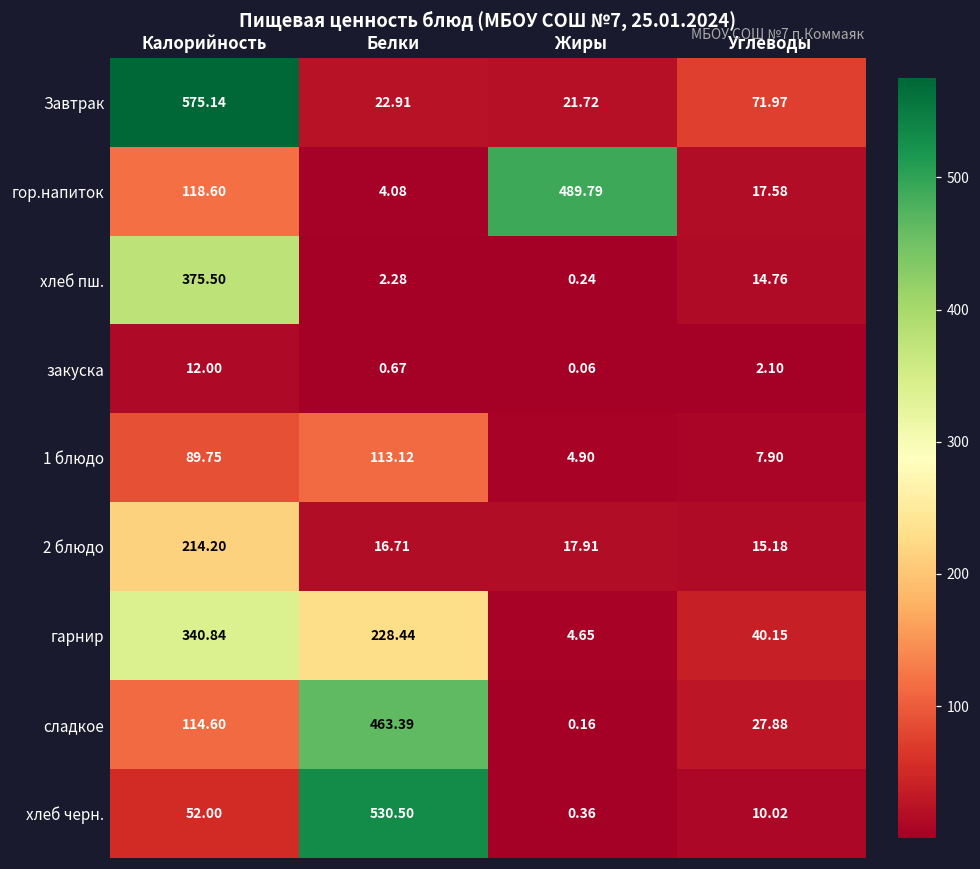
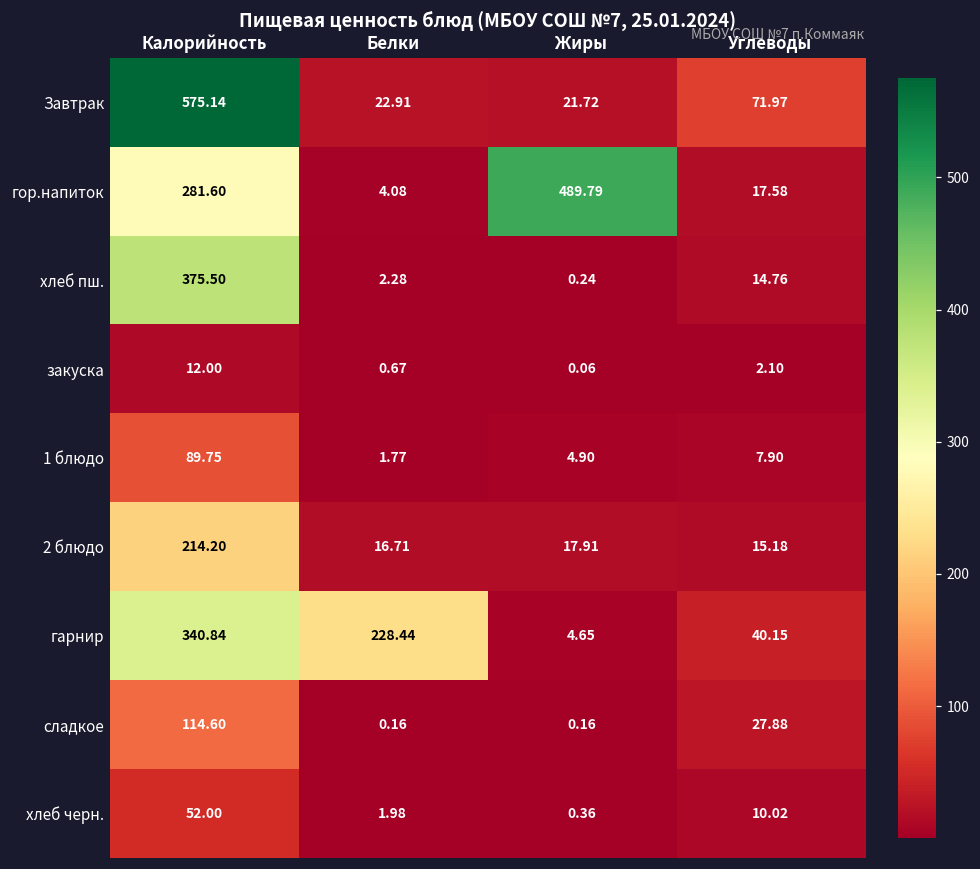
гор.напиток, Калорийность: 118.60 -> 281.60
1 блюдо, Белки: 113.12 -> 1.77
сладкое, Белки: 463.39 -> 0.16
хлеб черн., Белки: 530.50 -> 1.98
